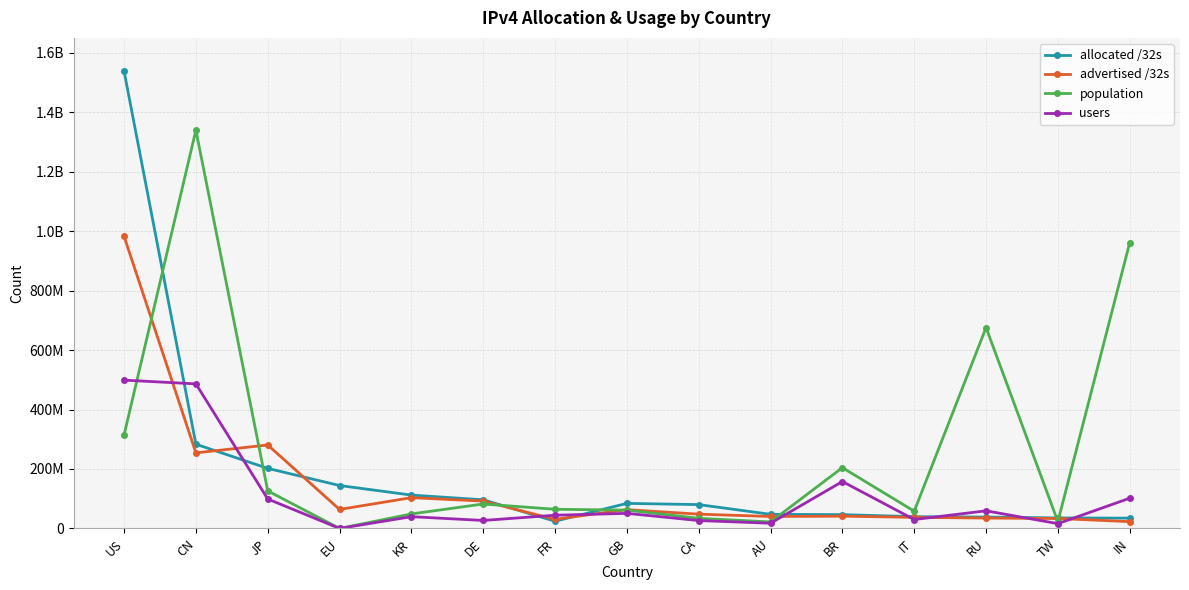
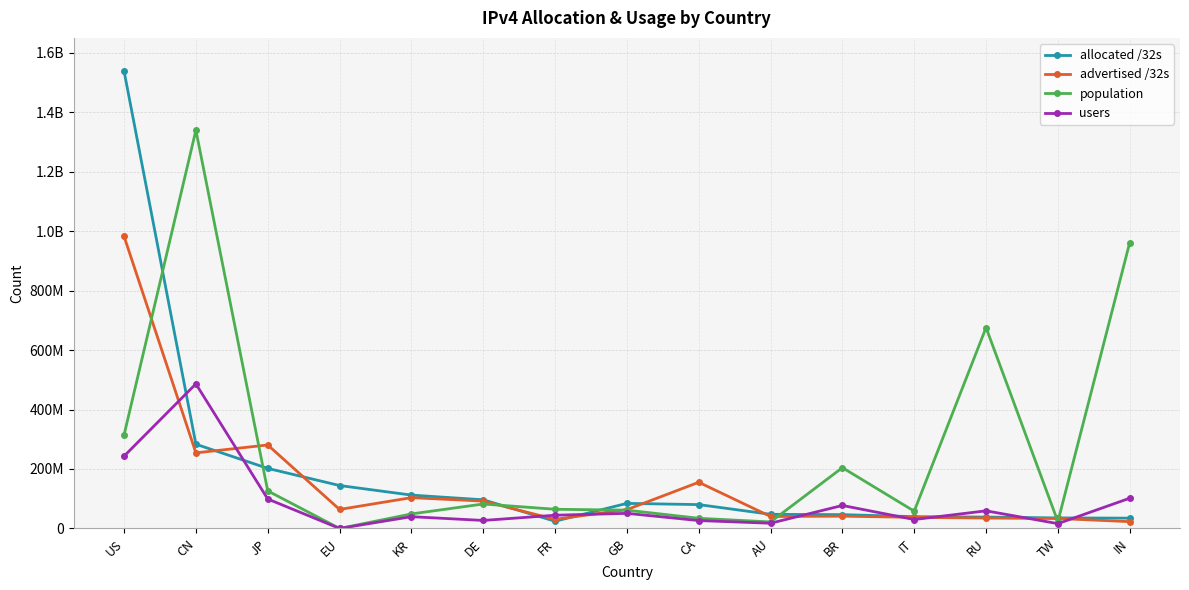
users, US: 500000000 -> 240000000
advertised /32s, CA: 50000000 -> 160000000
users, BR: 160000000 -> 80000000
